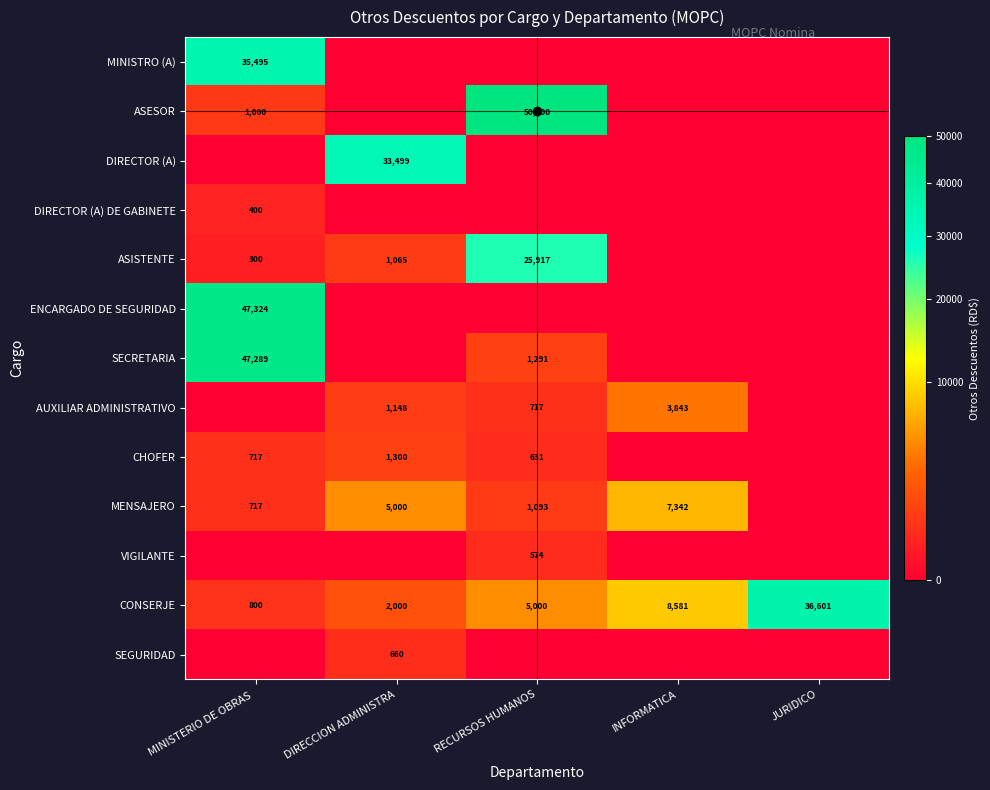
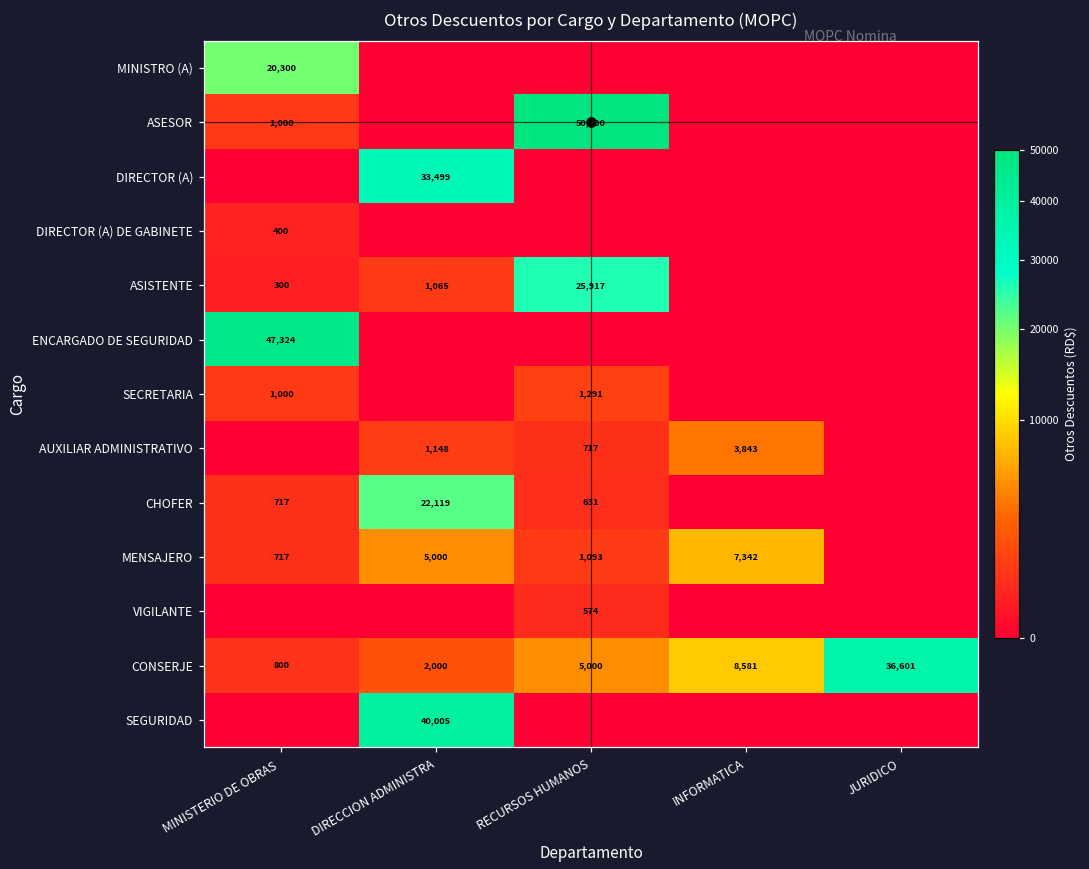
MINISTRO (A), MINISTERIO DE OBRAS: 35,495 -> 20,300
SECRETARIA, MINISTERIO DE OBRAS: 47,289 -> 1,000
CHOFER, DIRECCION ADMINISTRA: 1,300 -> 22,119
SEGURIDAD, DIRECCION ADMINISTRA: 660 -> 40,005
